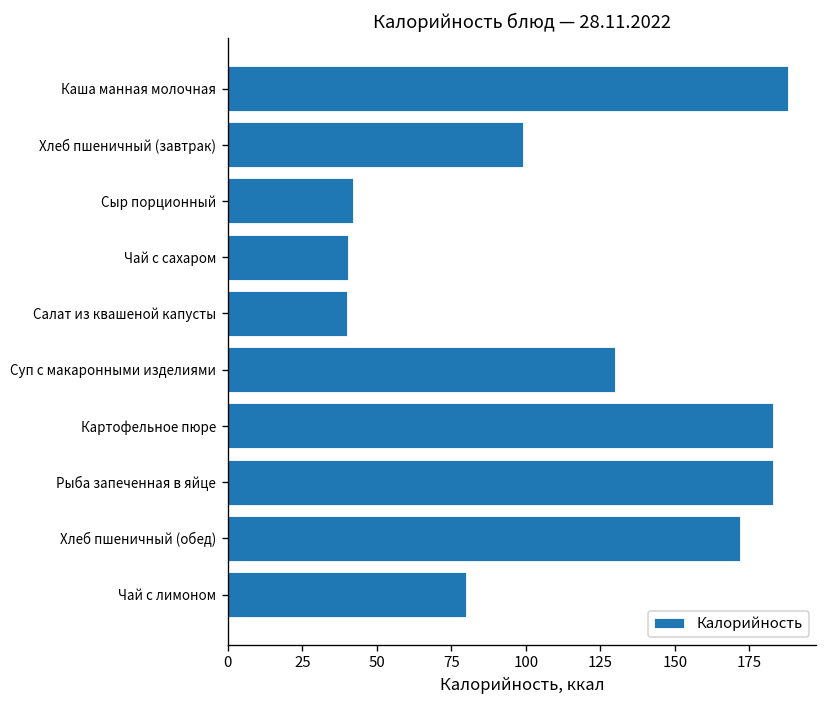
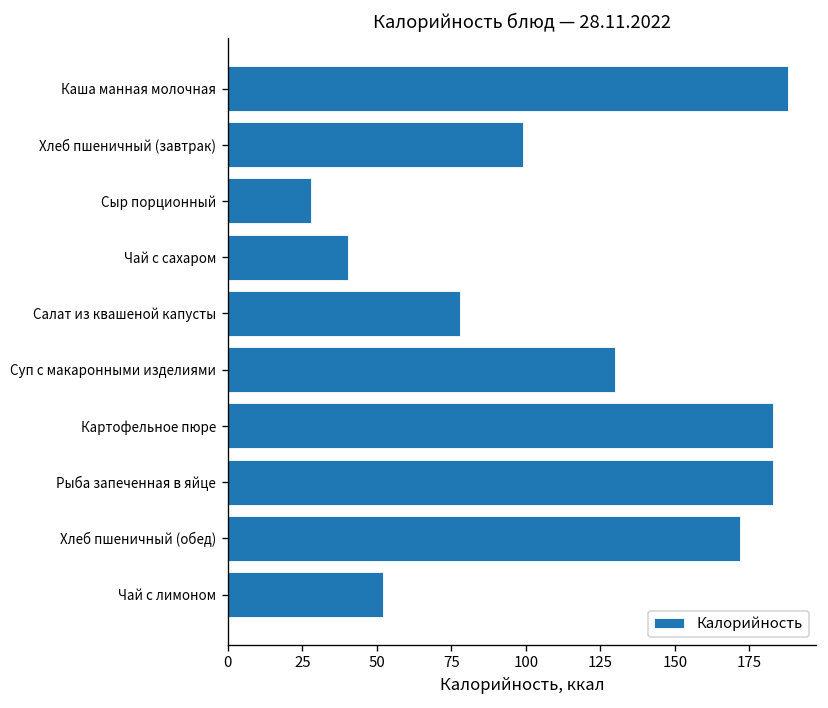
Сыр порционный: 42 -> 28
Салат из квашеной капусты: 40 -> 78
Чай с лимоном: 80 -> 52
